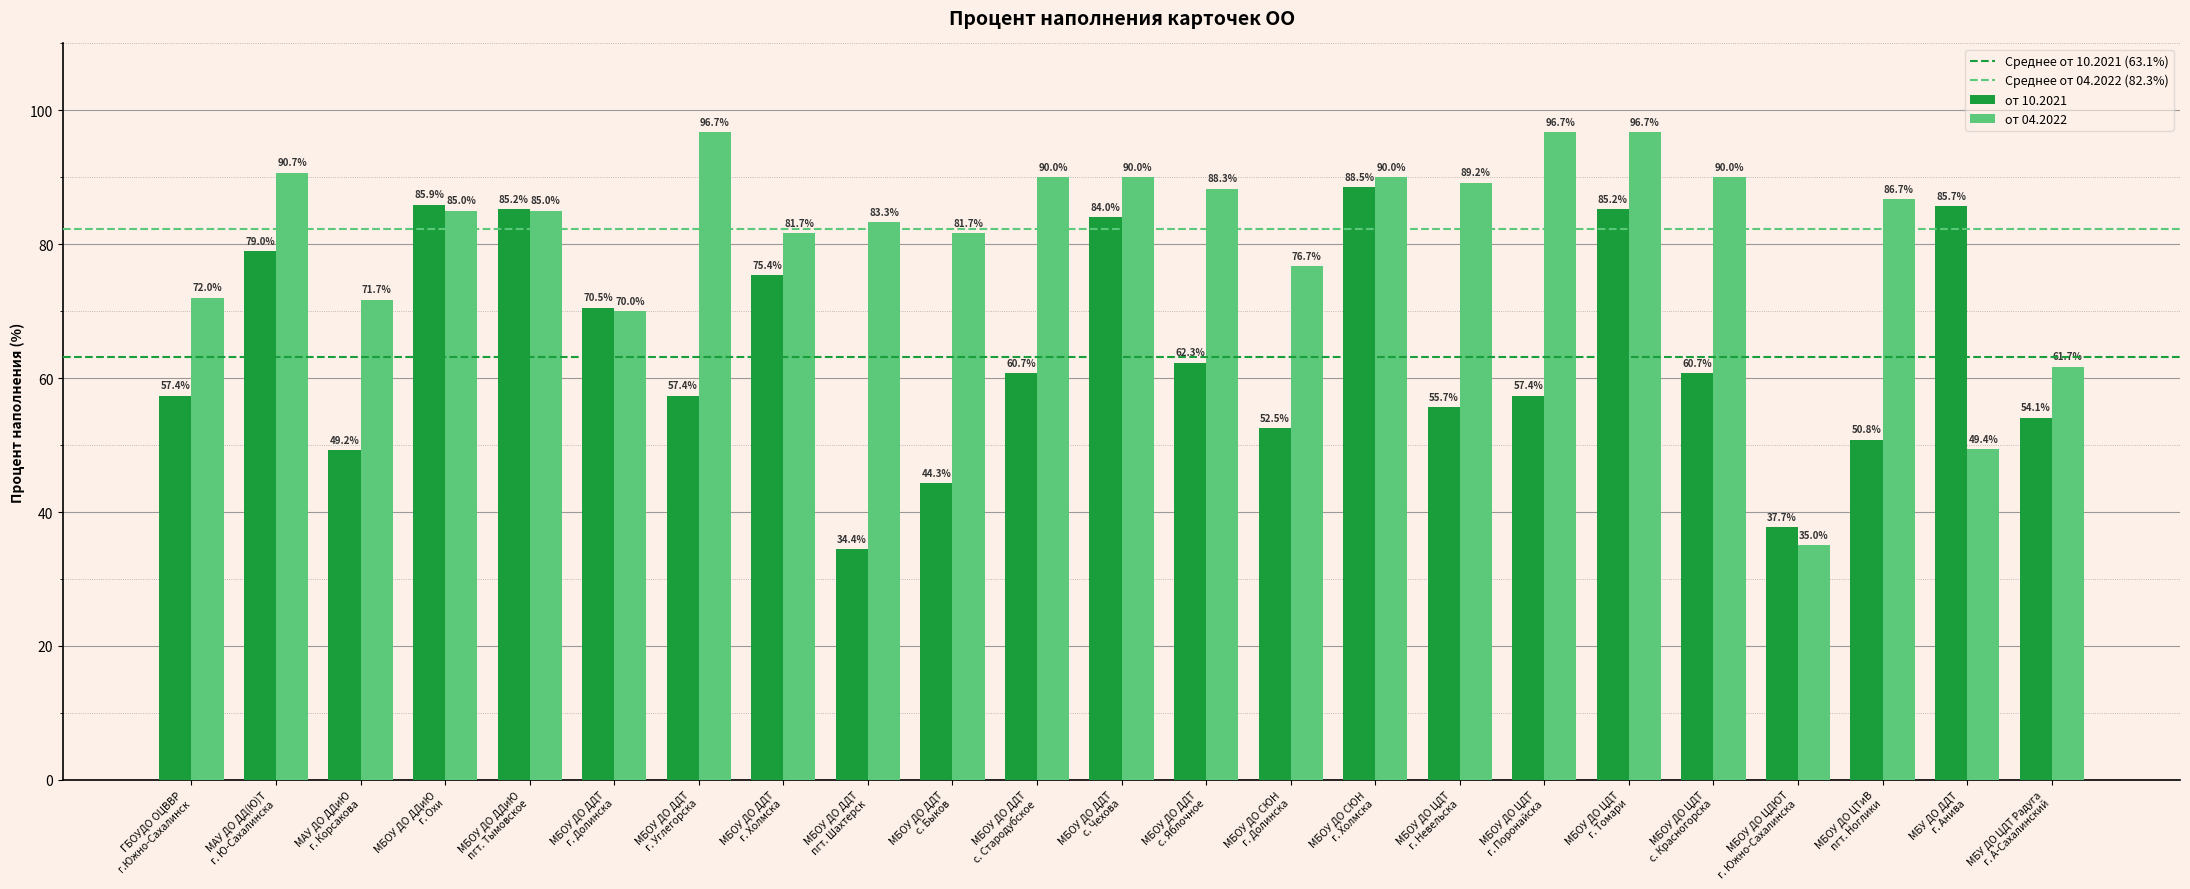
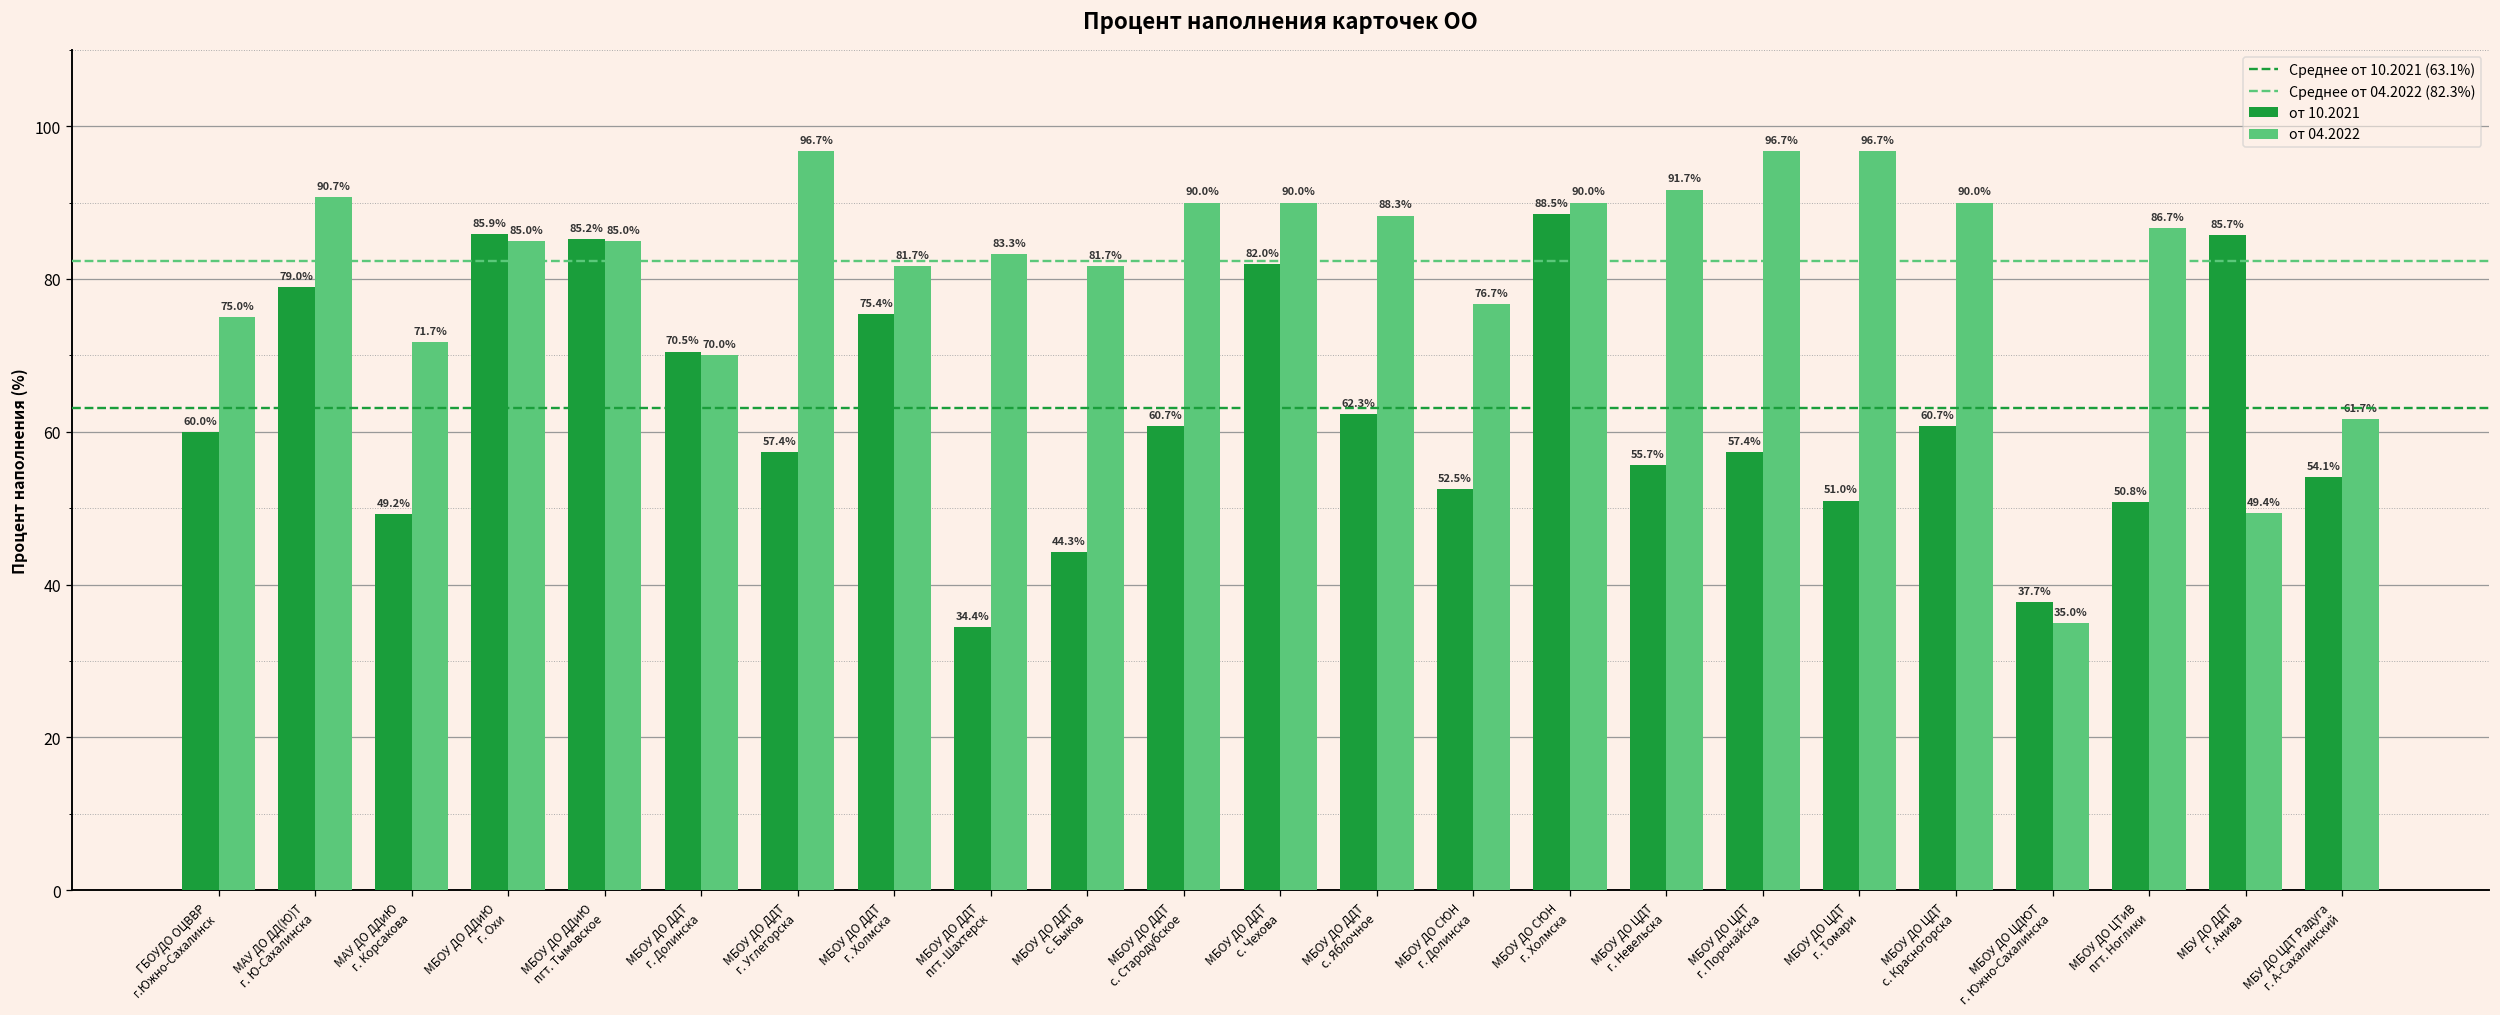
от 10.2021, ГБОУДО ОЦВВР г.Южно-Сахалинск: 57.4% -> 60.0%
от 04.2022, ГБОУДО ОЦВВР г.Южно-Сахалинск: 72.0% -> 75.0%
от 10.2021, МБОУ ДО ДДТ с. Чехова: 84.0% -> 82.0%
от 04.2022, МБОУ ДО ЦДТ г. Невельска: 89.2% -> 91.7%
от 10.2021, МБОУ ДО ЦДТ г. Томари: 85.2% -> 51.0%
